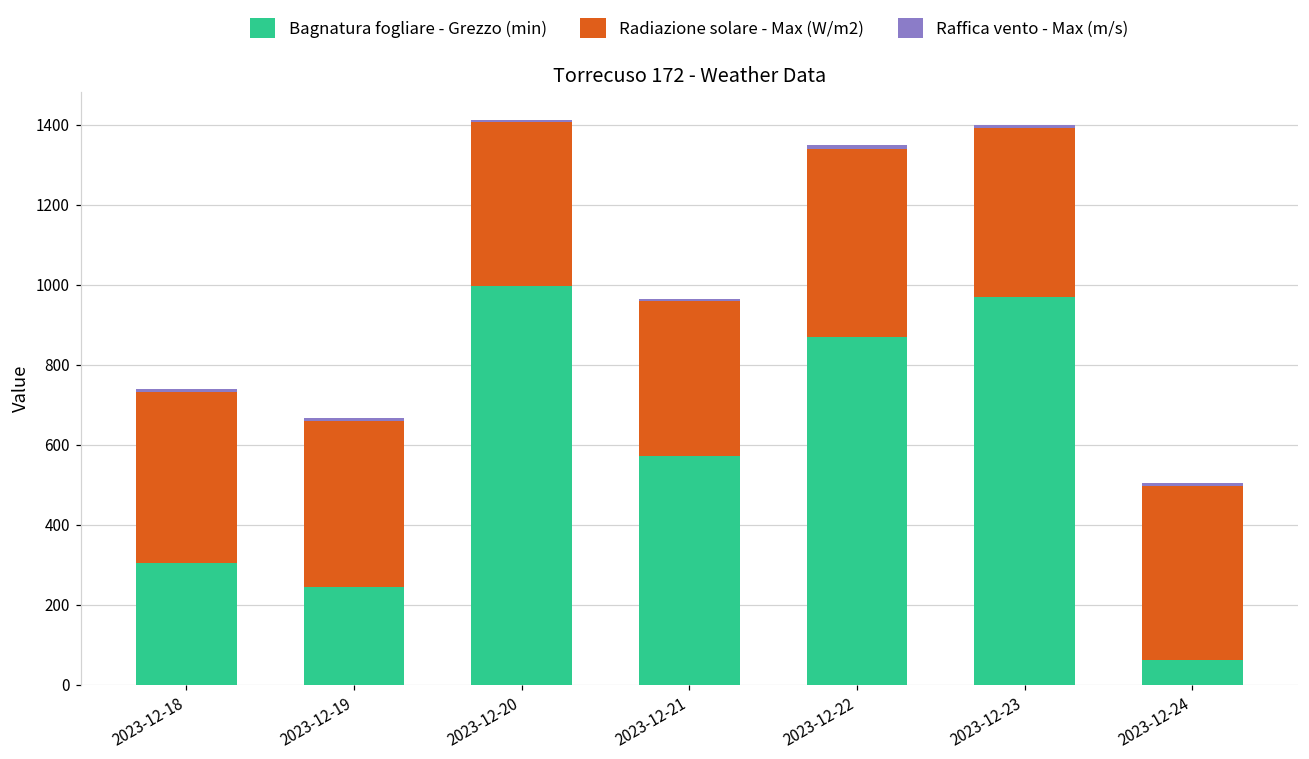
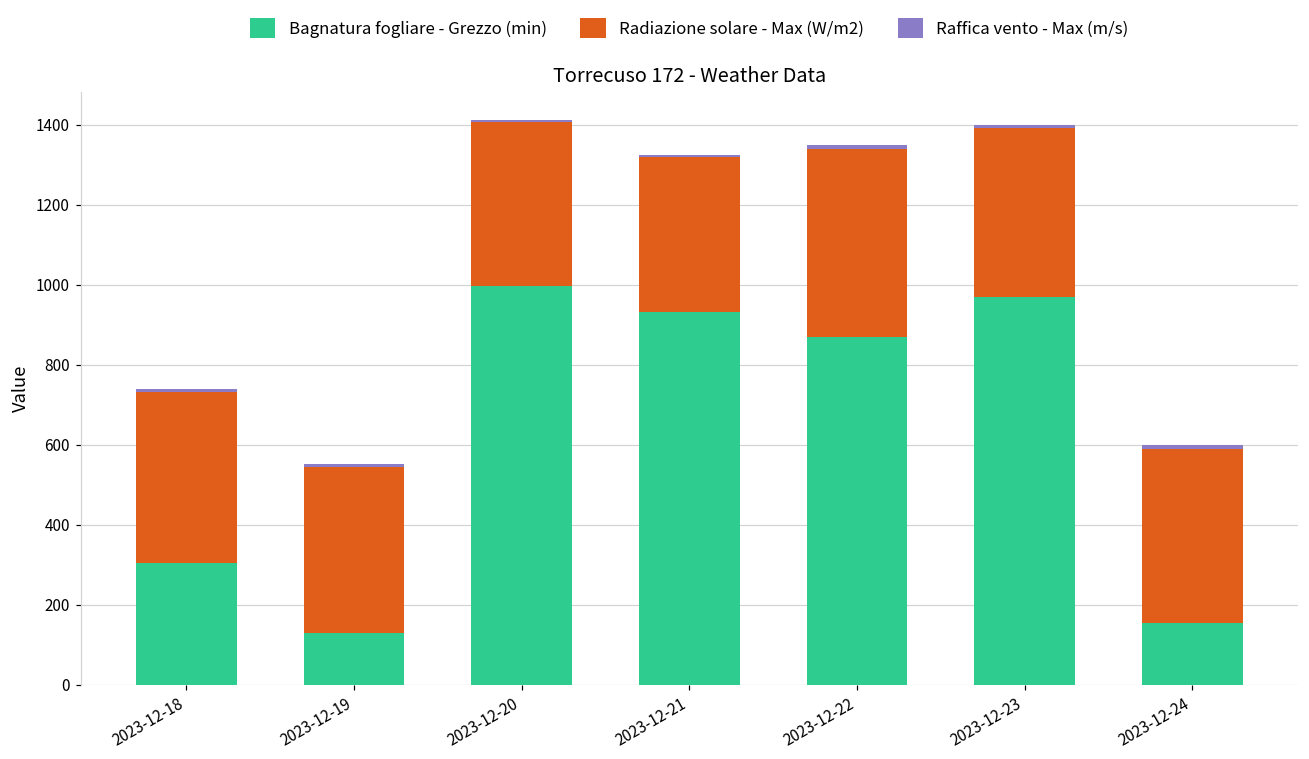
Bagnatura fogliare - Grezzo (min), 2023-12-19: 240 -> 130
Bagnatura fogliare - Grezzo (min), 2023-12-21: 570 -> 930
Bagnatura fogliare - Grezzo (min), 2023-12-24: 60 -> 160
